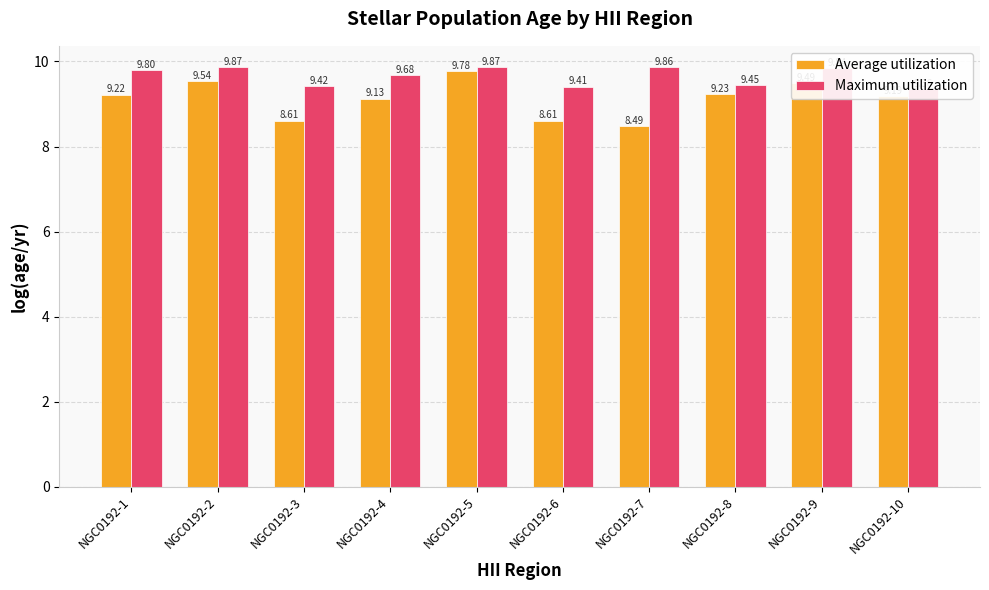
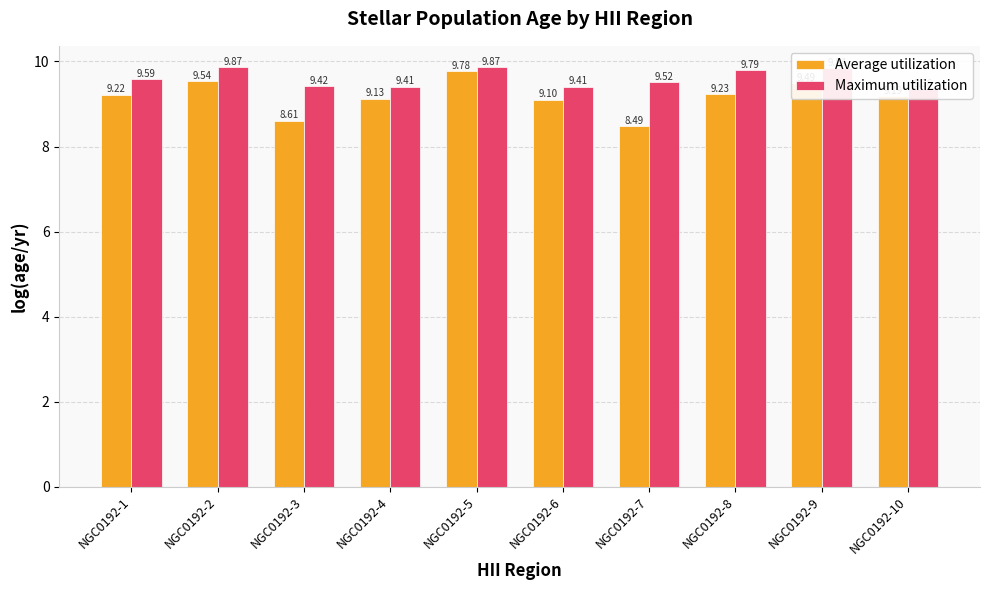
Maximum utilization, NGC0192-1: 9.80 -> 9.59
Maximum utilization, NGC0192-4: 9.68 -> 9.41
Average utilization, NGC0192-6: 8.61 -> 9.10
Maximum utilization, NGC0192-7: 9.86 -> 9.52
Maximum utilization, NGC0192-8: 9.45 -> 9.79
